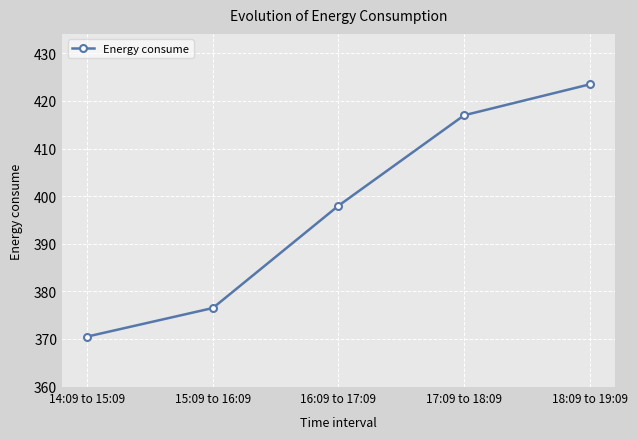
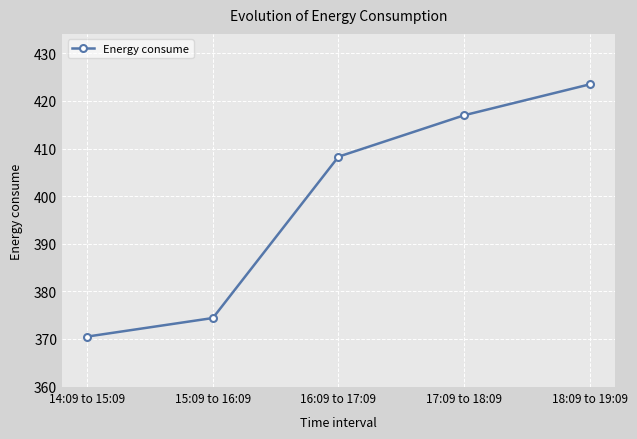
15:09 to 16:09: 377 -> 374
16:09 to 17:09: 398 -> 408
